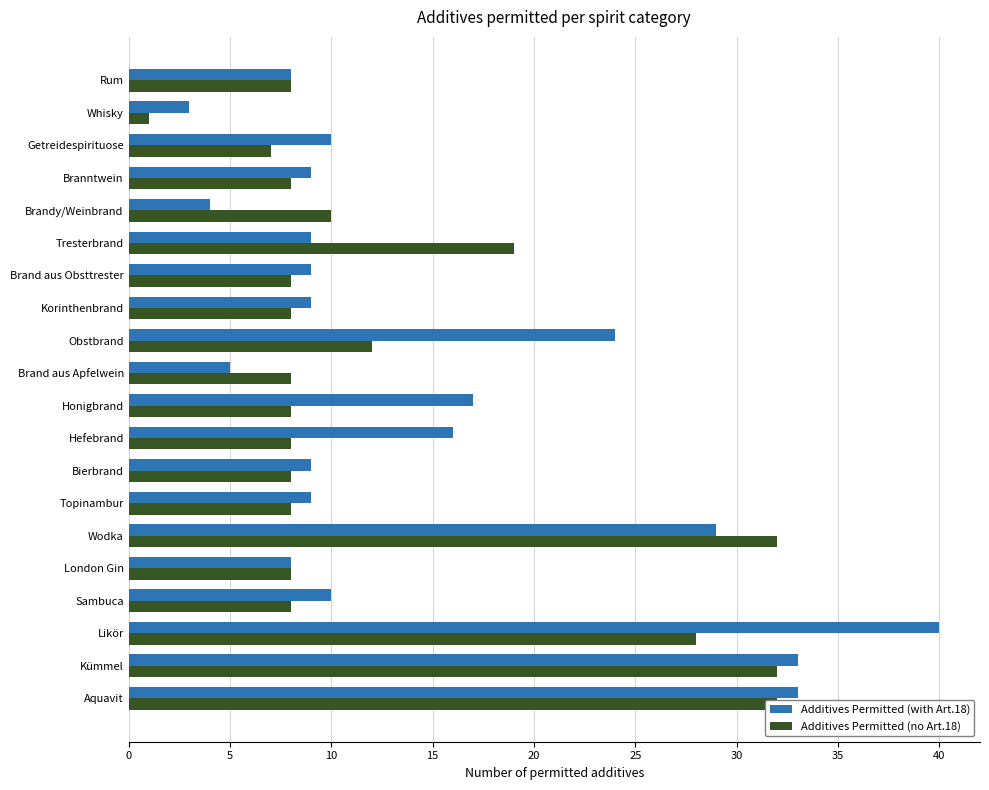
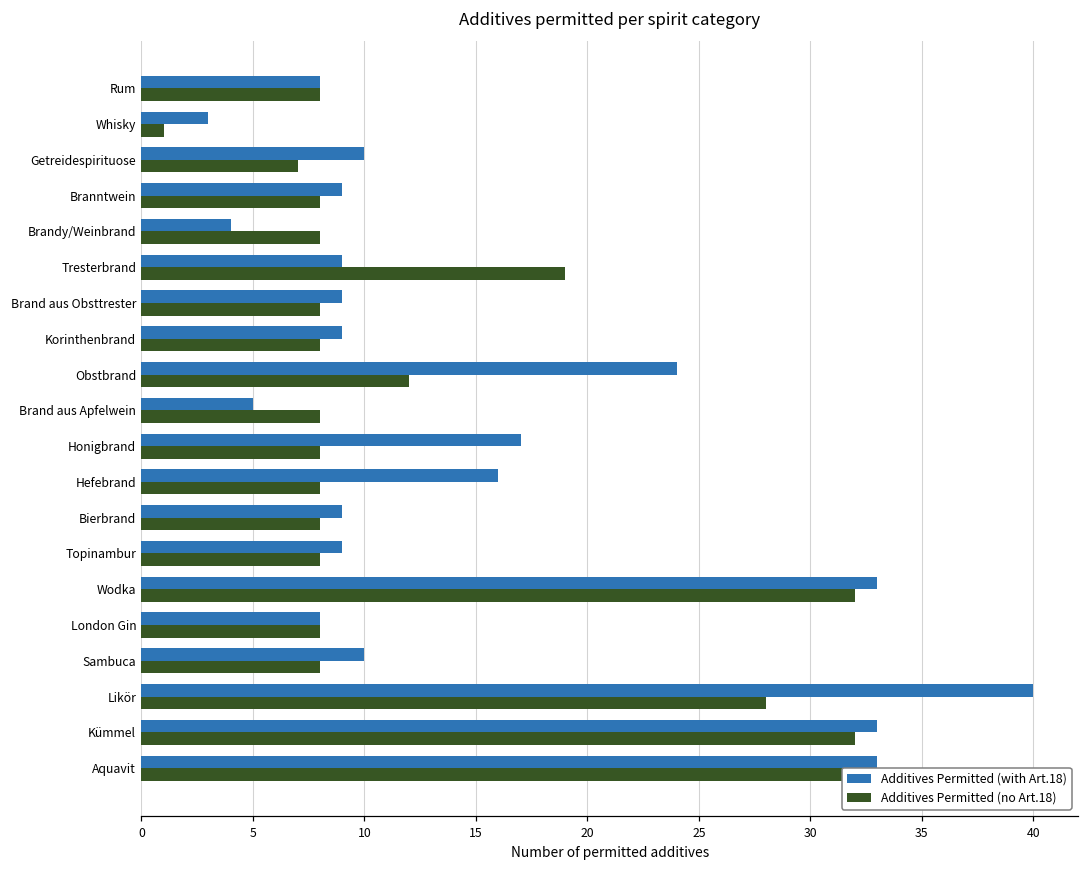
Additives Permitted (no Art.18), Brandy/Weinbrand: 10 -> 8
Additives Permitted (with Art.18), Wodka: 29 -> 33
